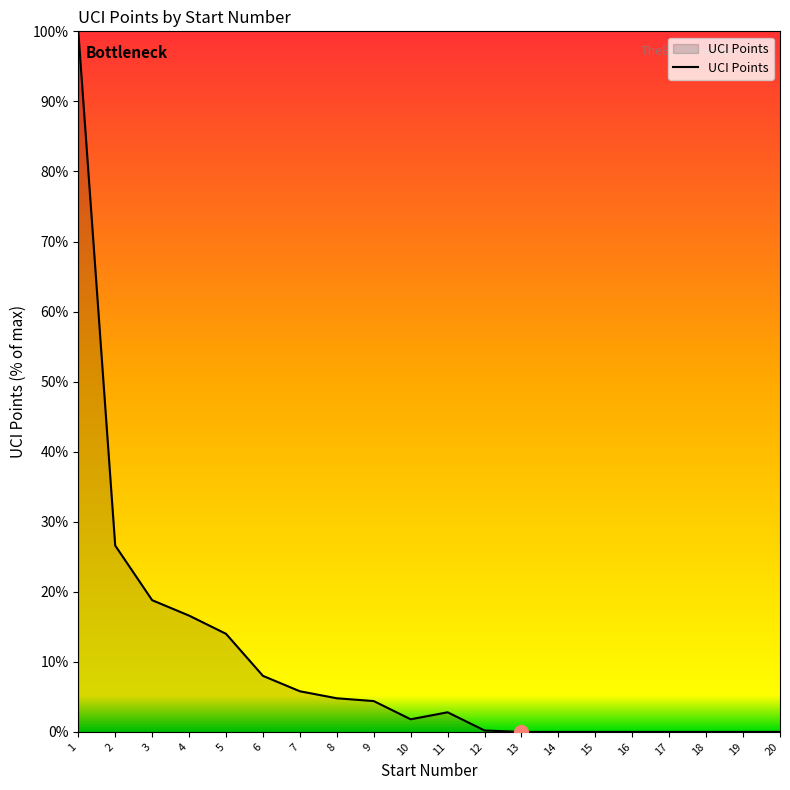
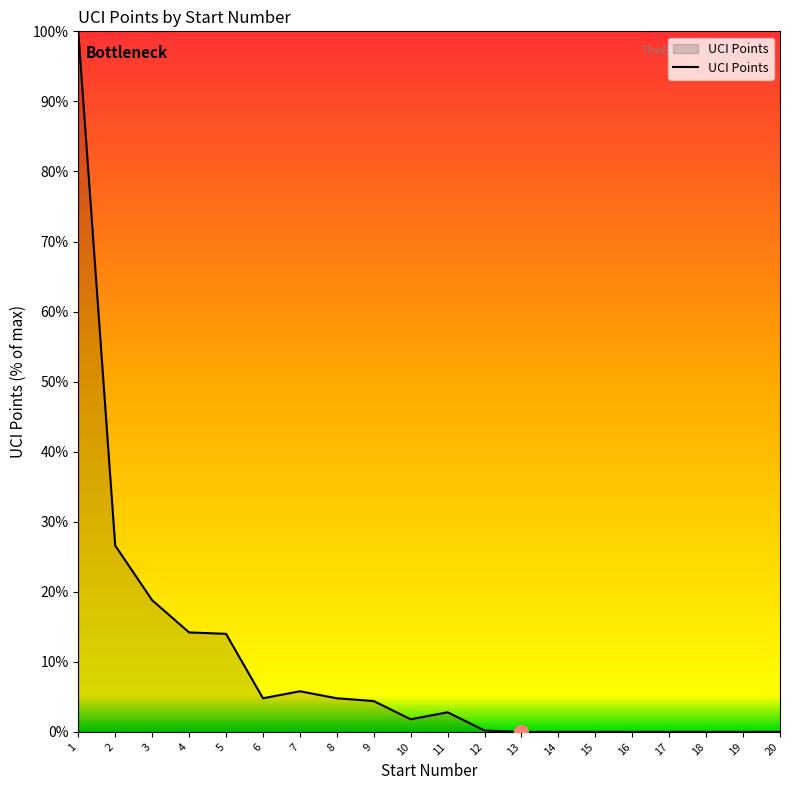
UCI Points, 4: 17% -> 14%
UCI Points, 6: 8% -> 5%
